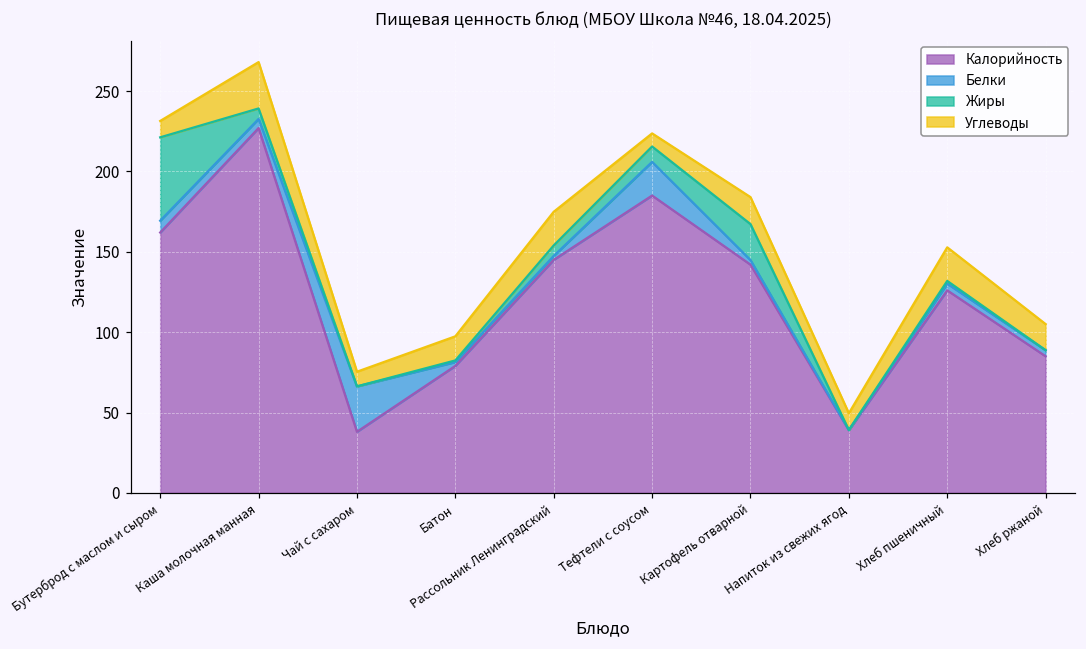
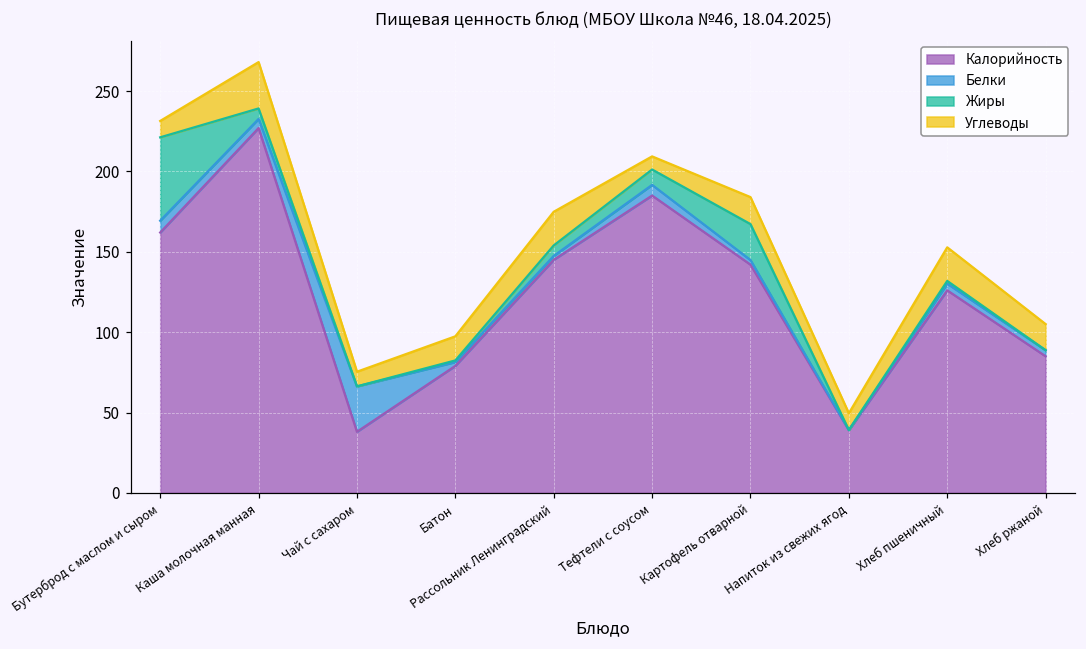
Белки, Тефтели с соусом: 21 -> 7
